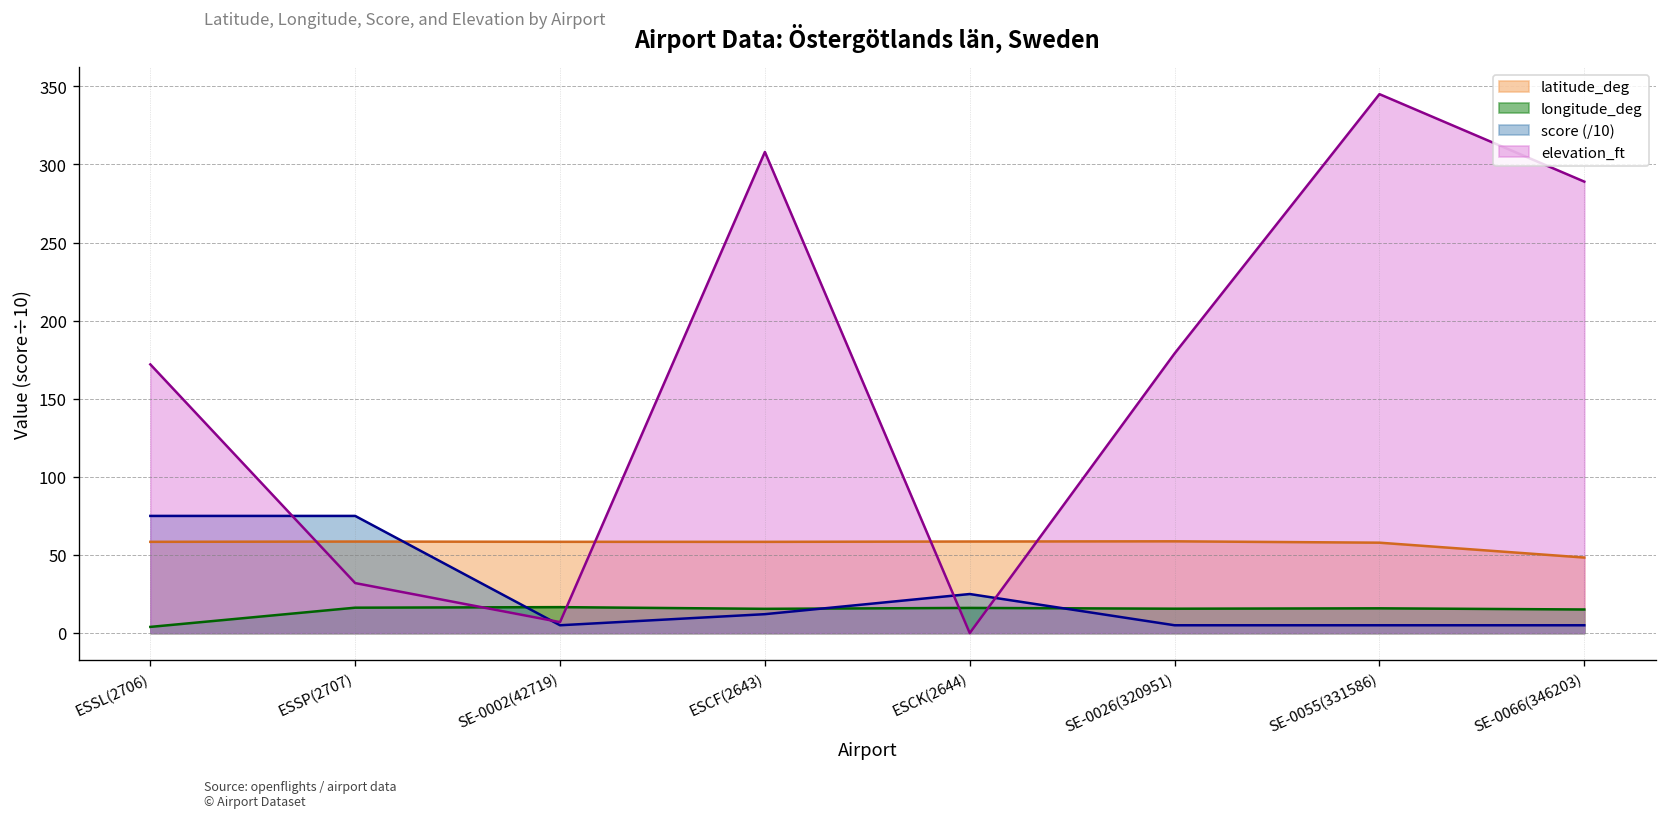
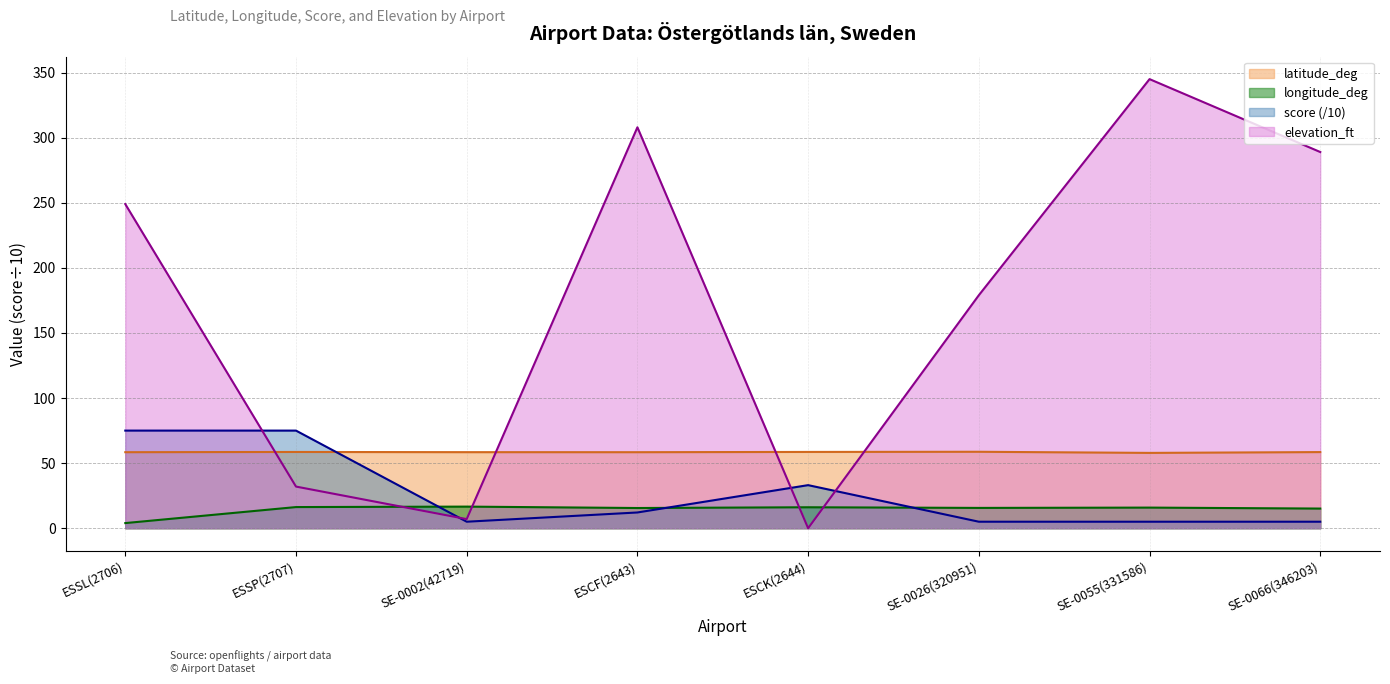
elevation_ft, ESSL(2706): 172 -> 249
score (/10), ESCK(2644): 25 -> 33
latitude_deg, SE-0066(346203): 48 -> 58
